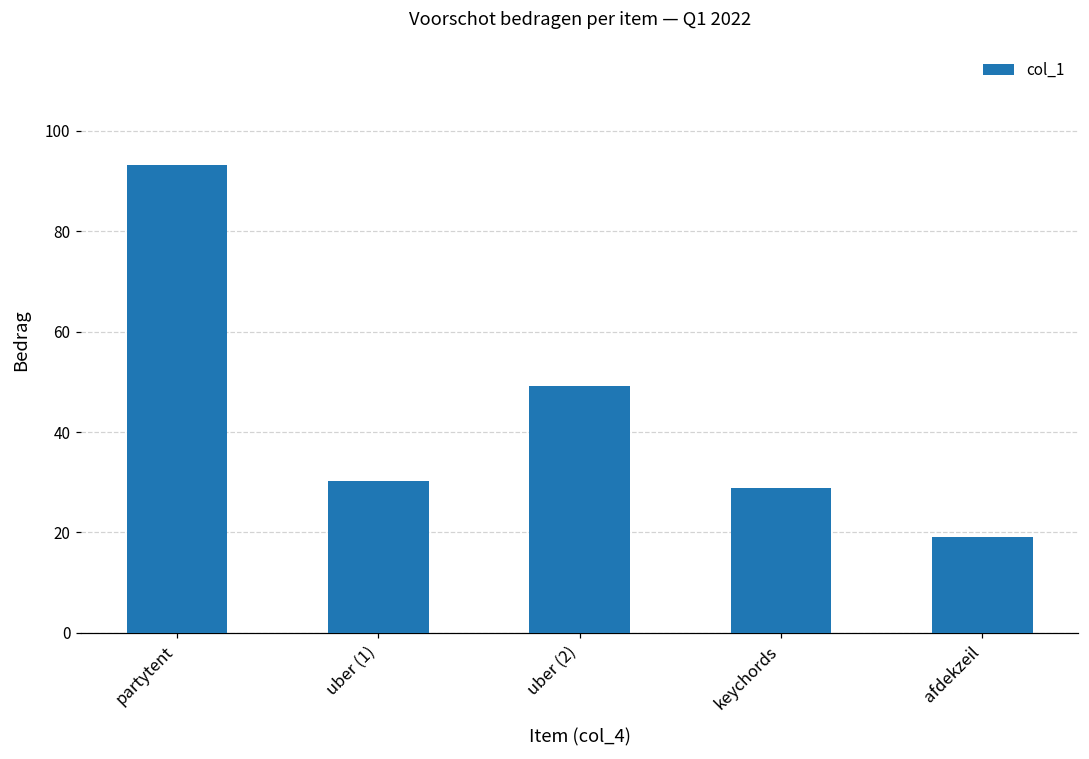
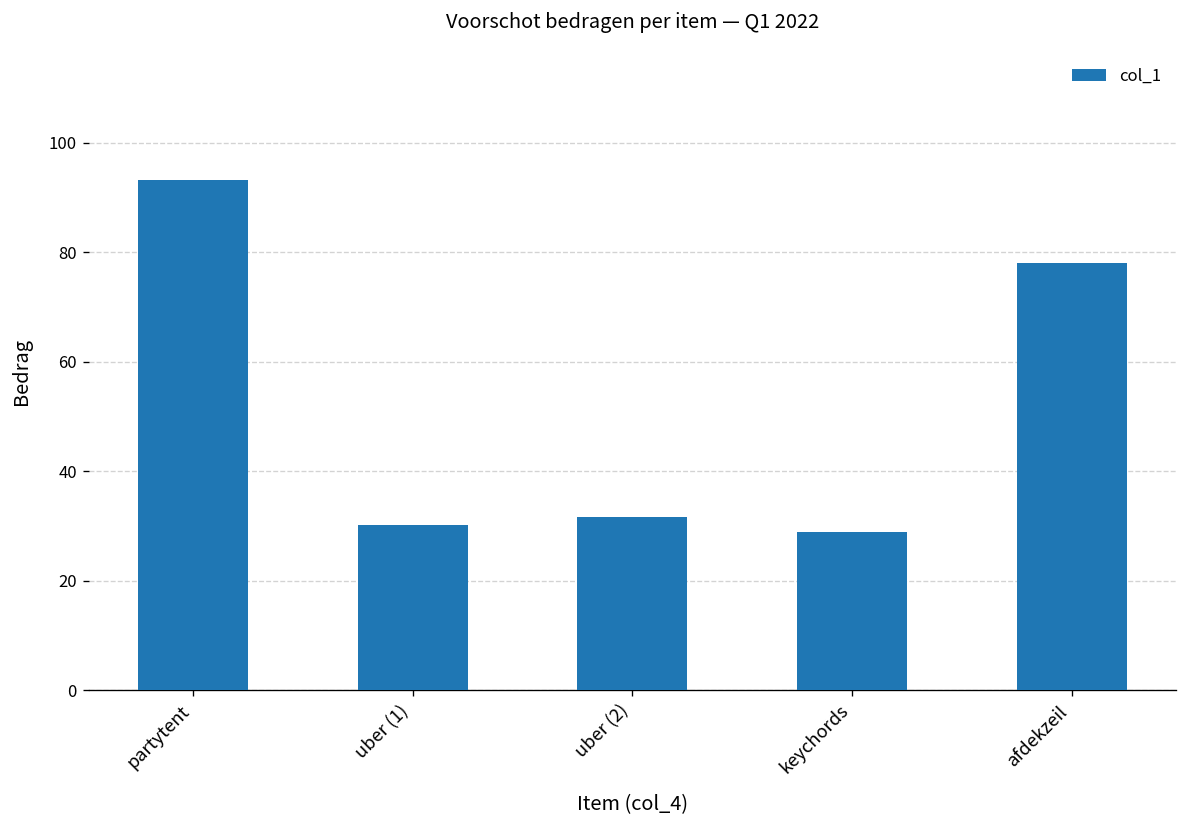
uber (2): 49 -> 32
afdekzeil: 19 -> 78
